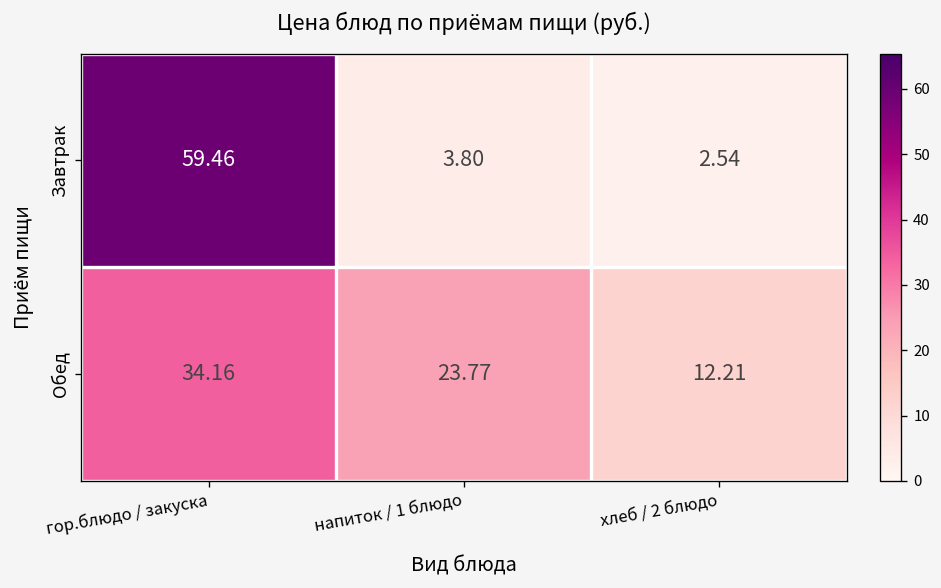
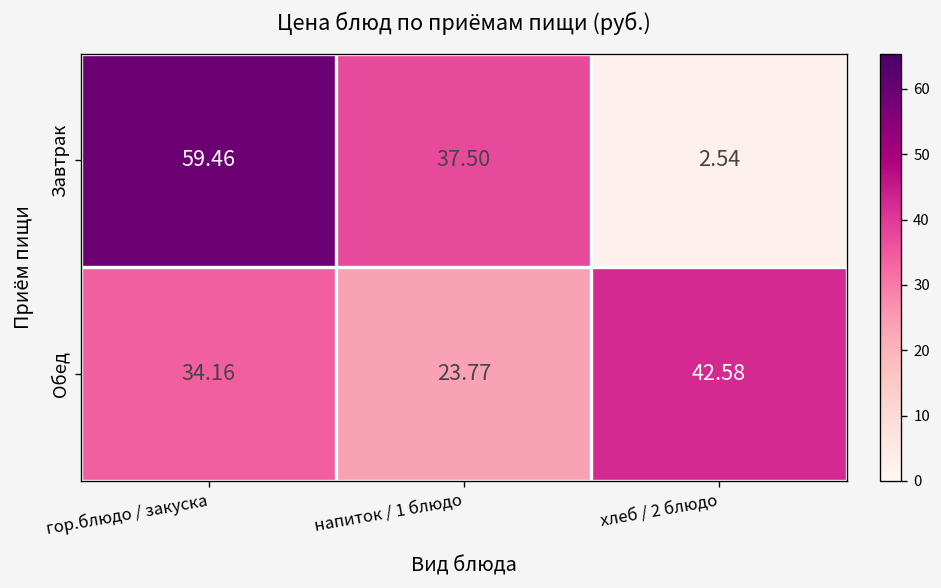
Завтрак, напиток / 1 блюдо: 3.80 -> 37.50
Обед, хлеб / 2 блюдо: 12.21 -> 42.58
